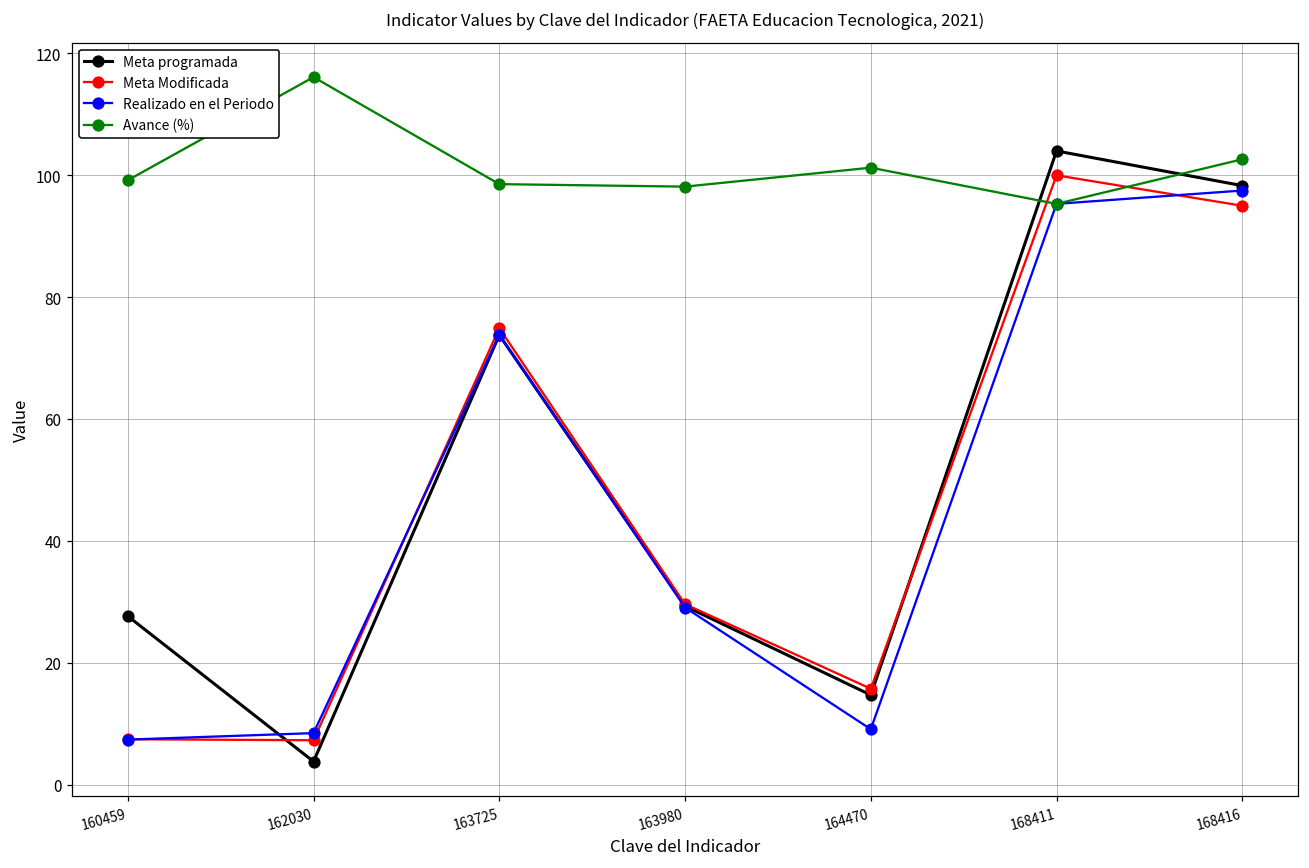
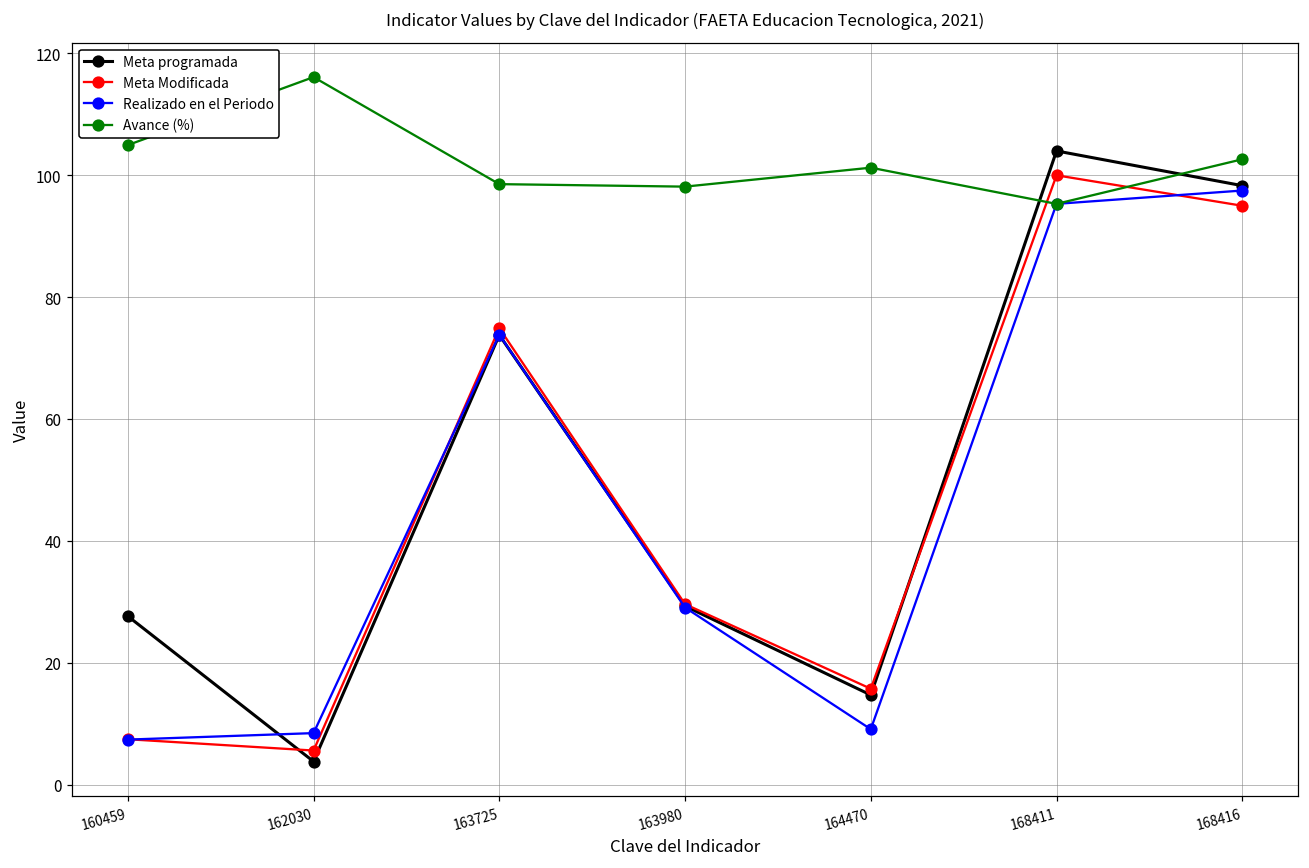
Avance (%), 160459: 99 -> 105
Meta Modificada, 162030: 7 -> 6
